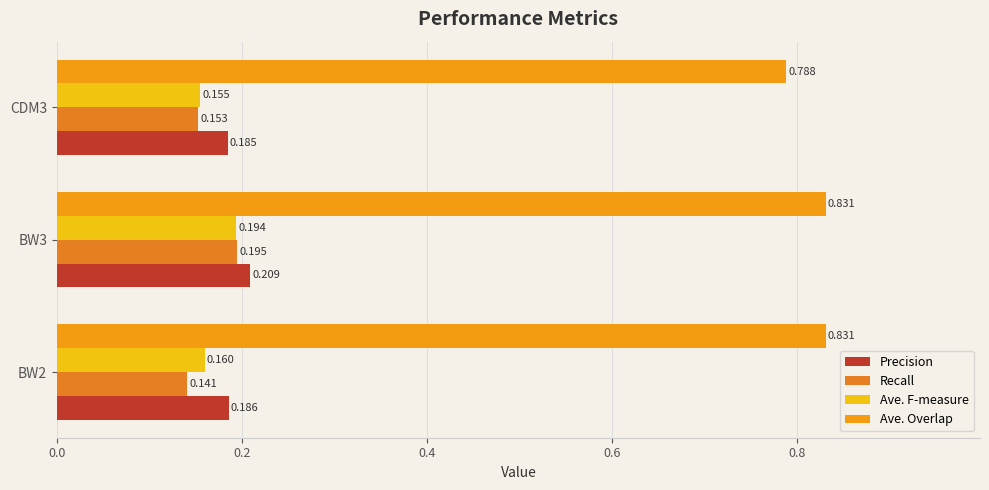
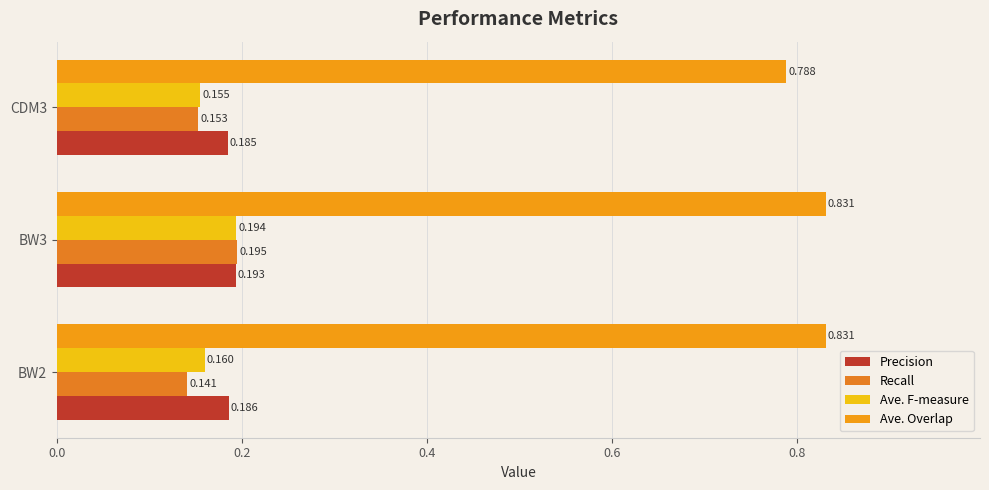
Precision, BW3: 0.209 -> 0.193
